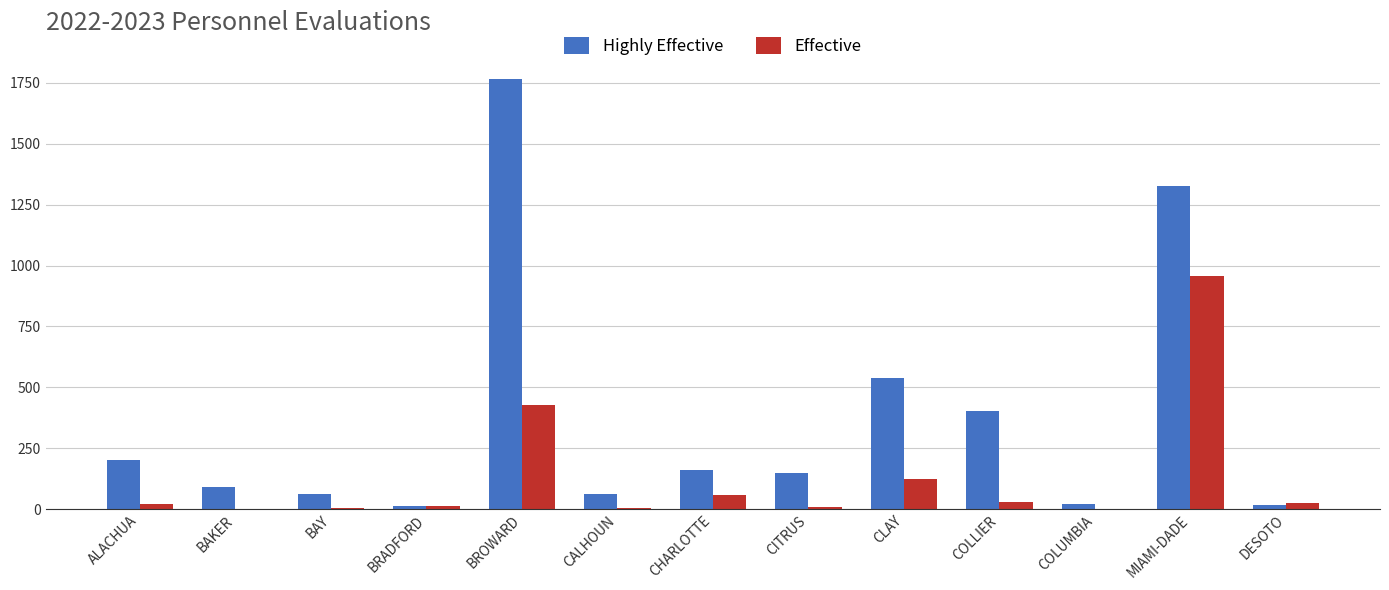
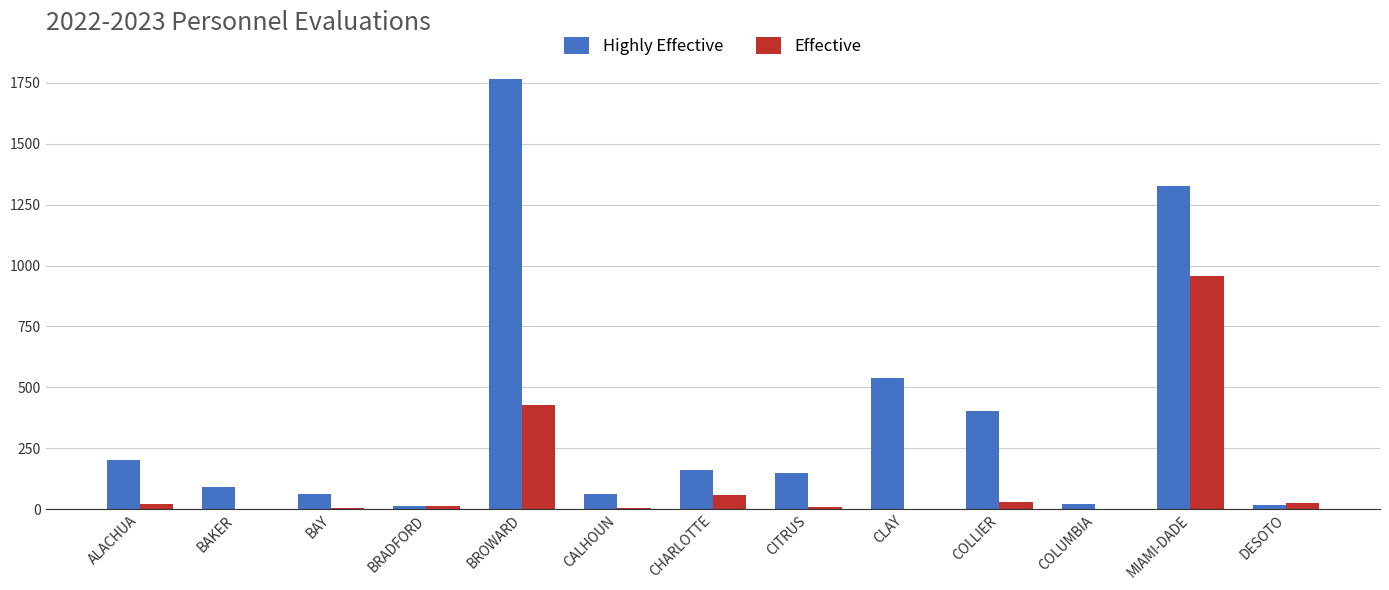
Effective, CLAY: 120 -> 0
